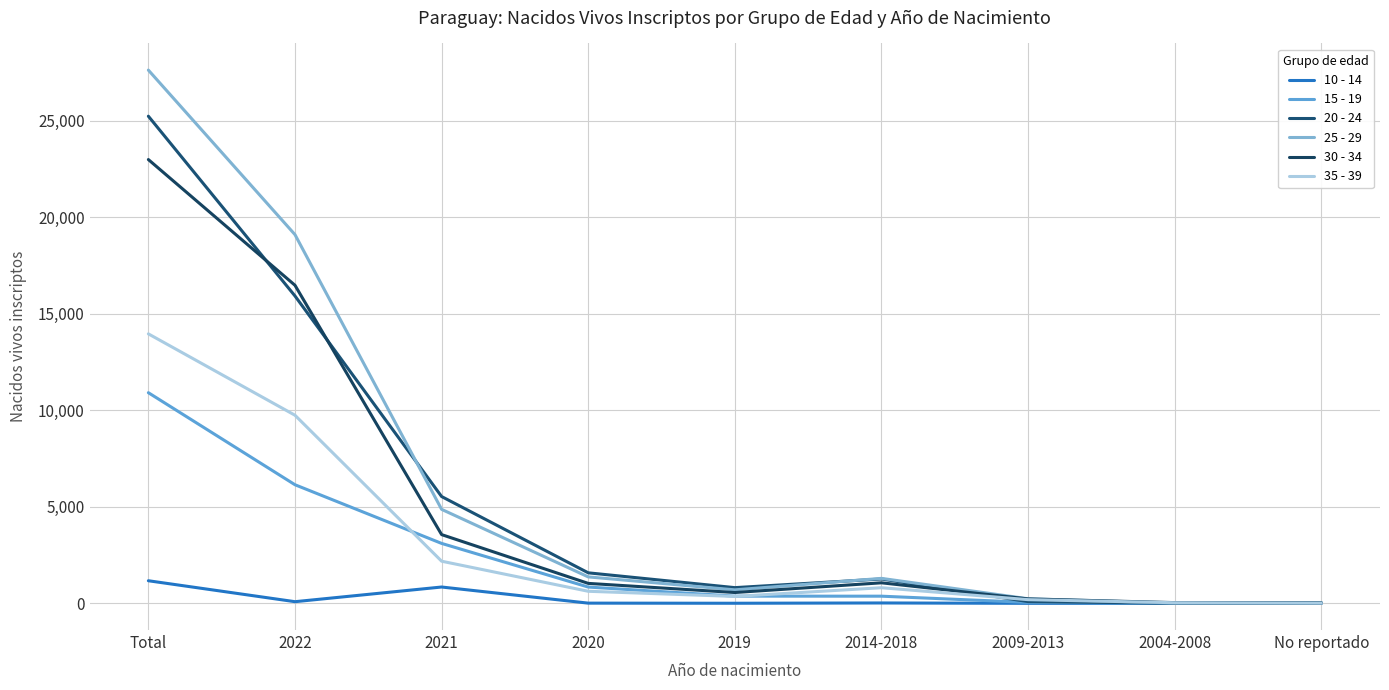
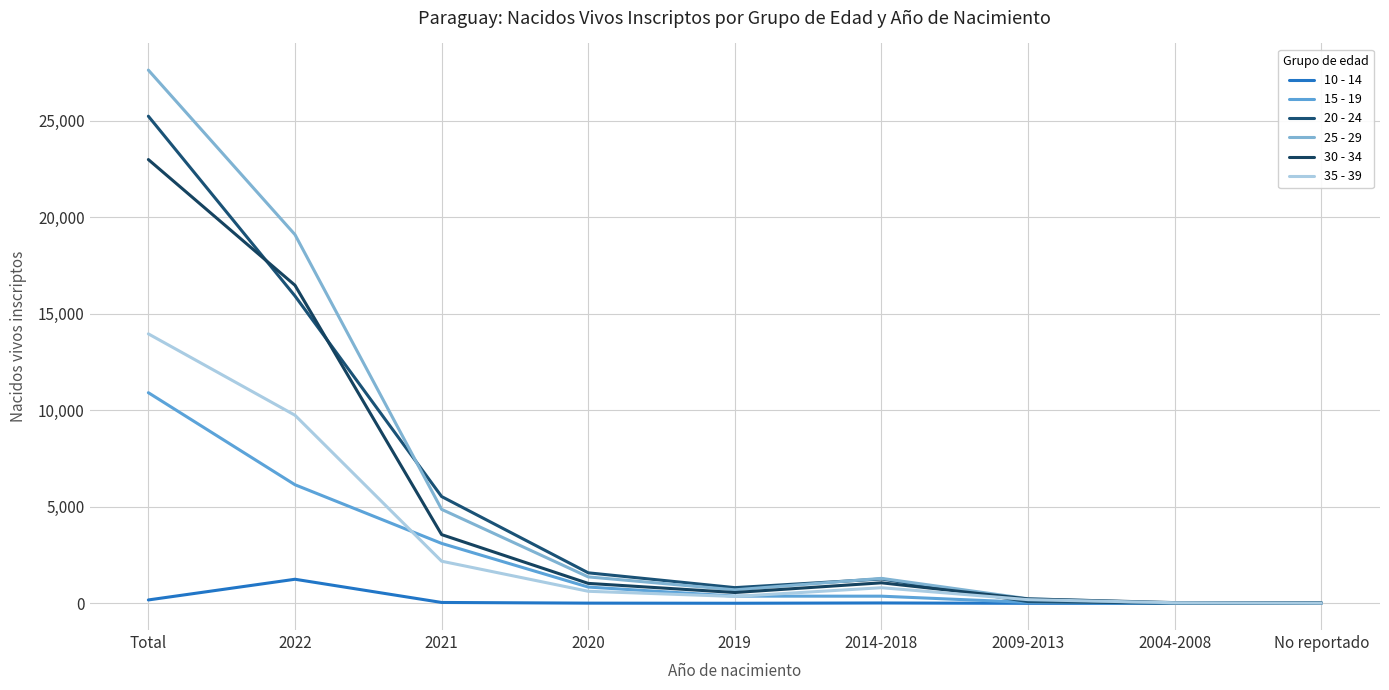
10 - 14, Total: 1,200 -> 200
10 - 14, 2022: 100 -> 1,200
10 - 14, 2021: 800 -> 0
